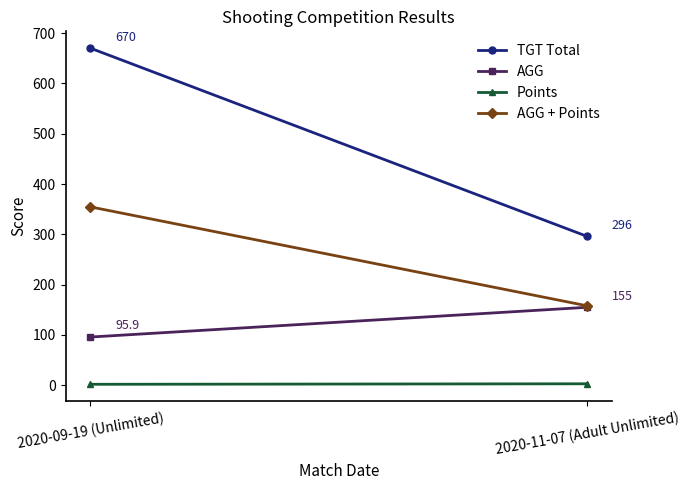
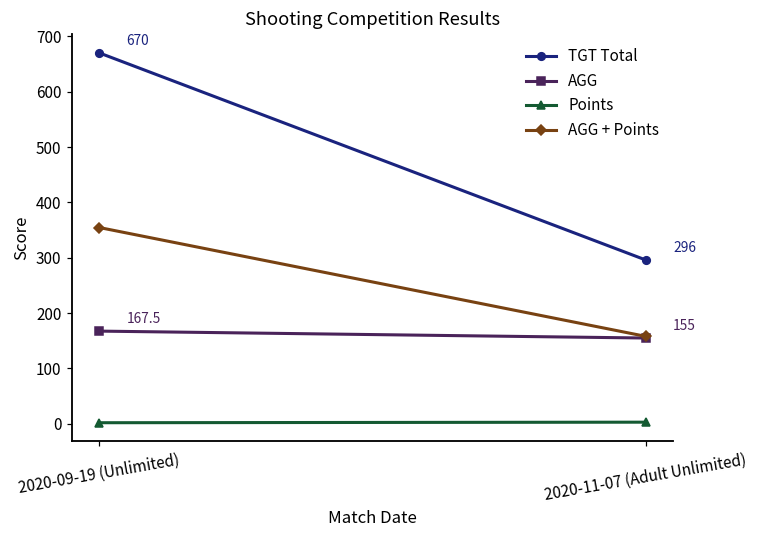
AGG, 2020-09-19 (Unlimited): 95.9 -> 167.5
